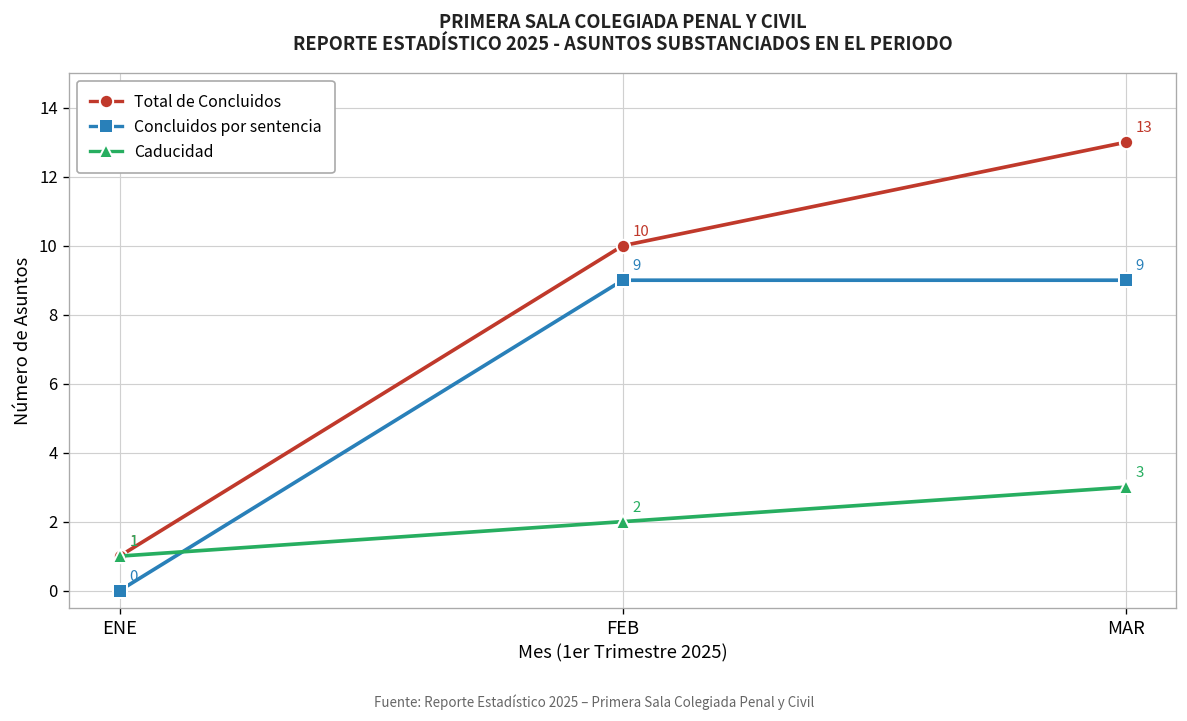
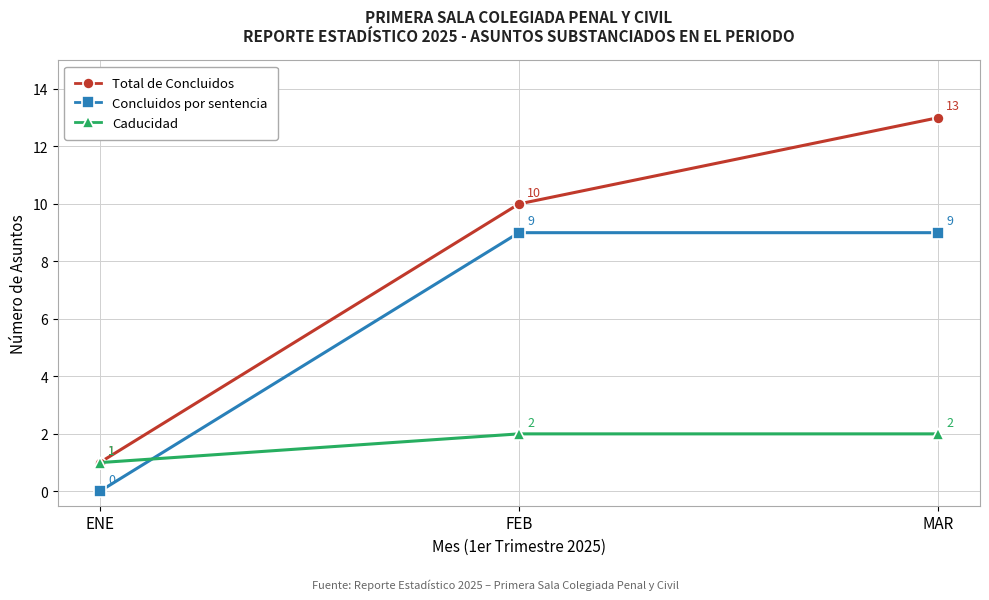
Caducidad, MAR: 3 -> 2
